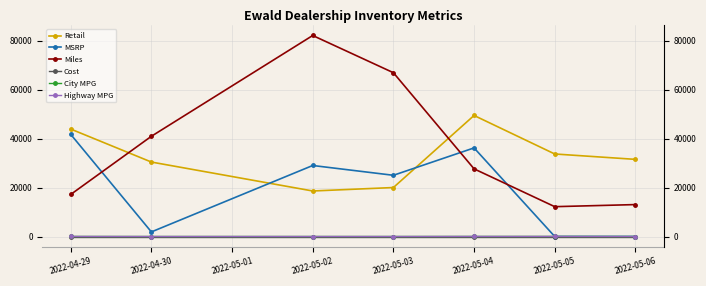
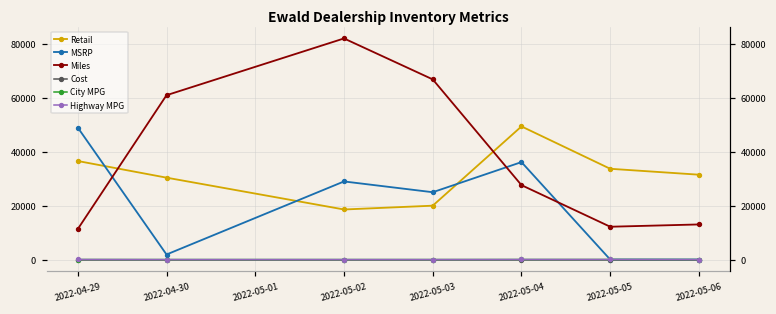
Retail, 2022-04-29: 44000 -> 37000
MSRP, 2022-04-29: 42000 -> 49000
Miles, 2022-04-29: 17000 -> 11000
Miles, 2022-04-30: 41000 -> 61000
